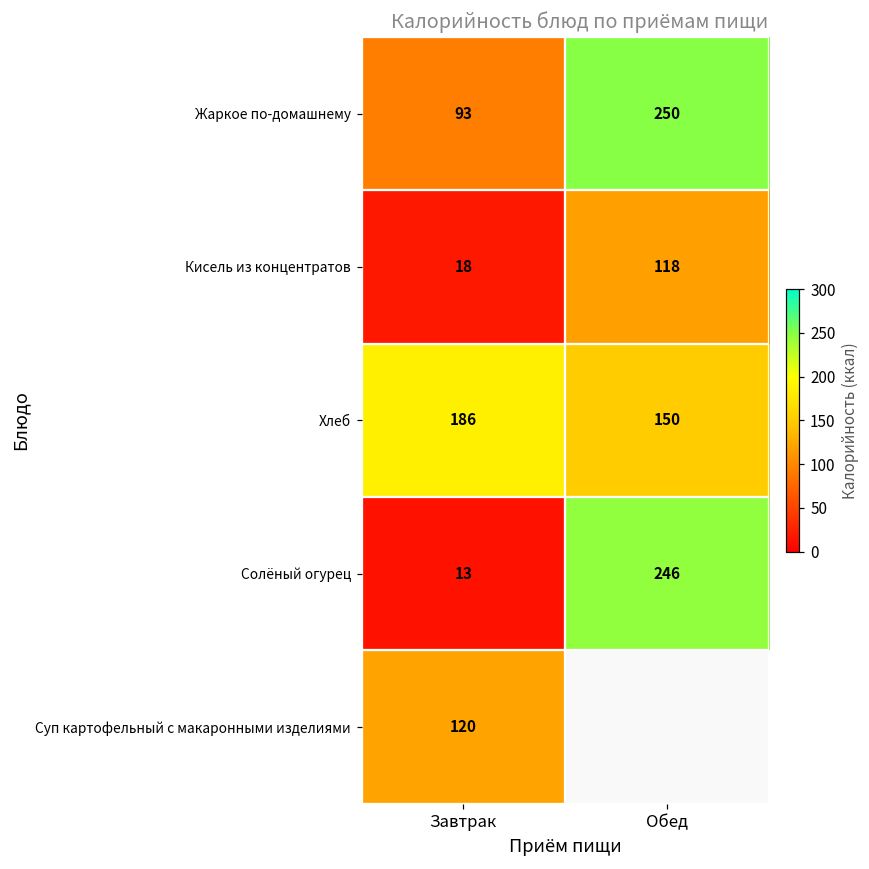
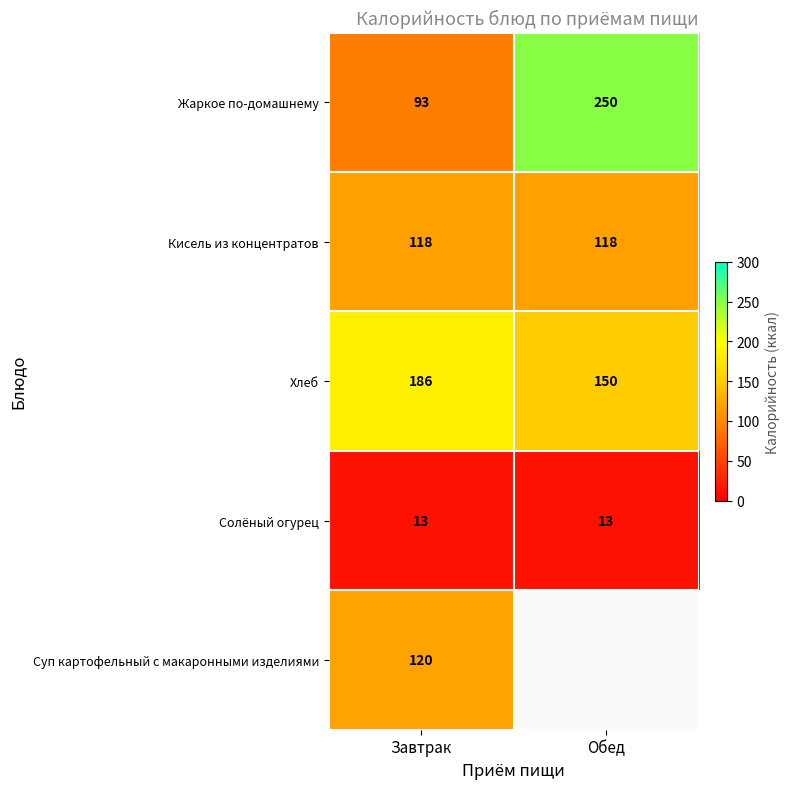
Кисель из концентратов, Завтрак: 18 -> 118
Солёный огурец, Обед: 246 -> 13
